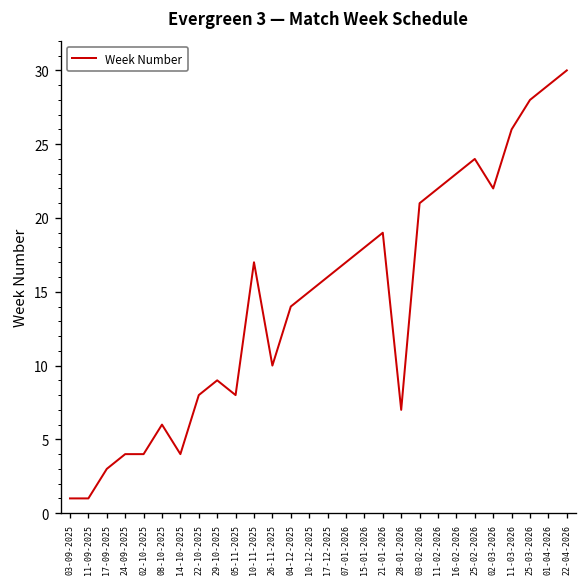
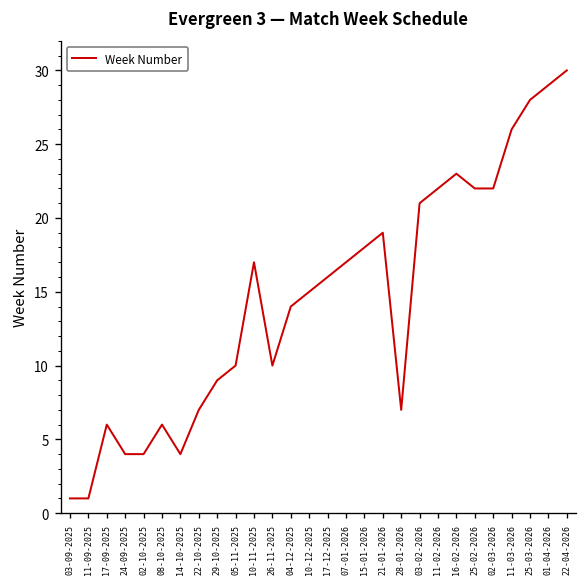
17-09-2025: 3 -> 6
22-10-2025: 8 -> 7
05-11-2025: 8 -> 10
25-02-2026: 24 -> 22
